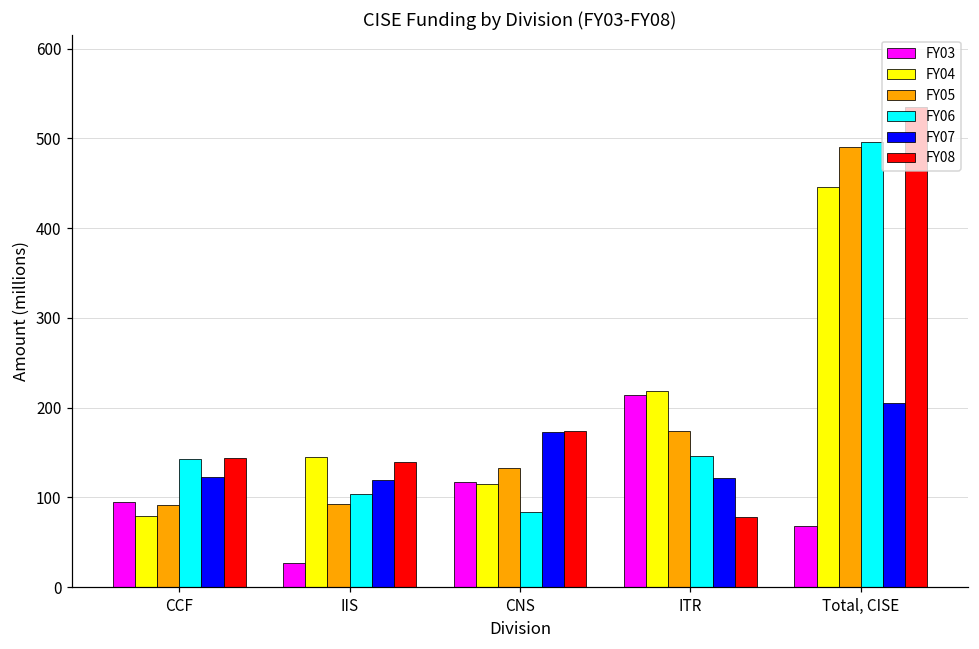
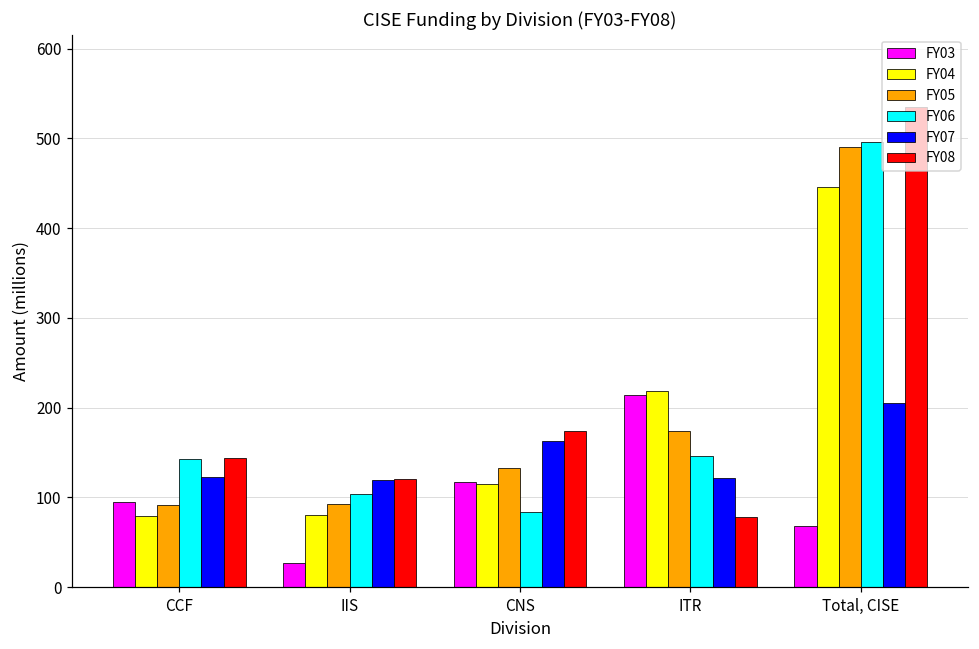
FY04, IIS: 140 -> 80
FY08, IIS: 140 -> 120
FY07, CNS: 170 -> 160
